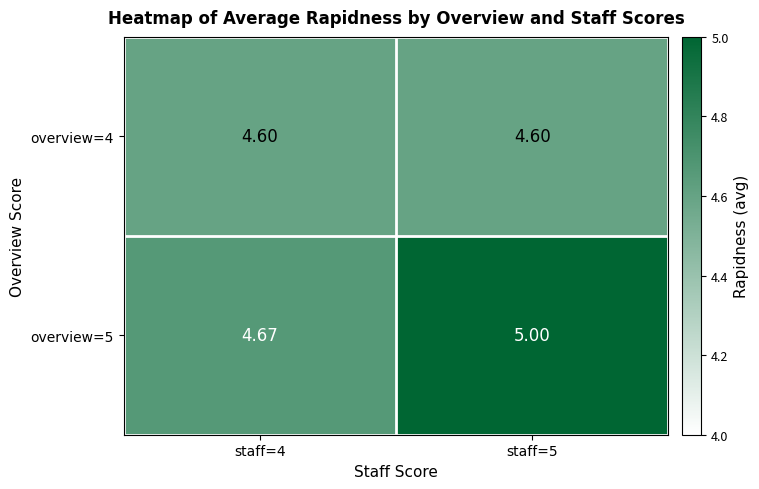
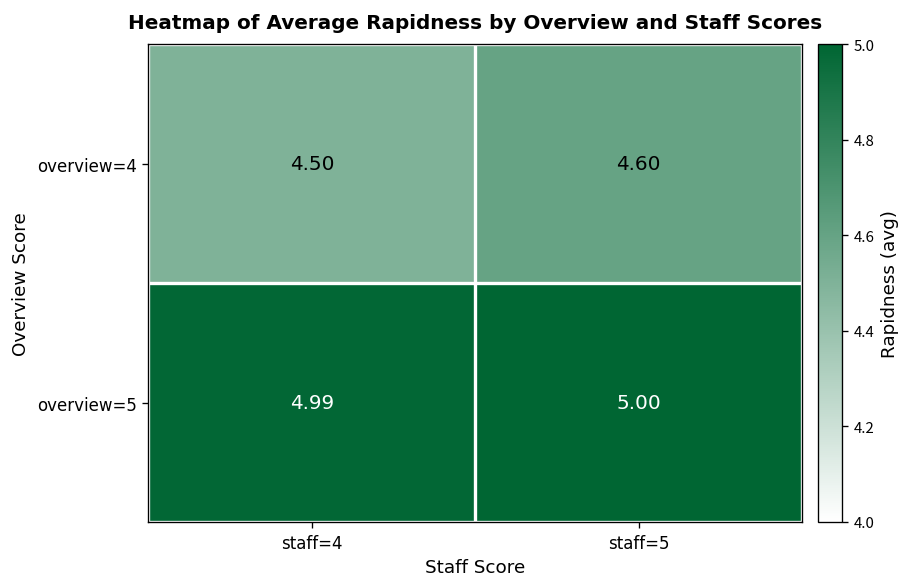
overview=4, staff=4: 4.60 -> 4.50
overview=5, staff=4: 4.67 -> 4.99
